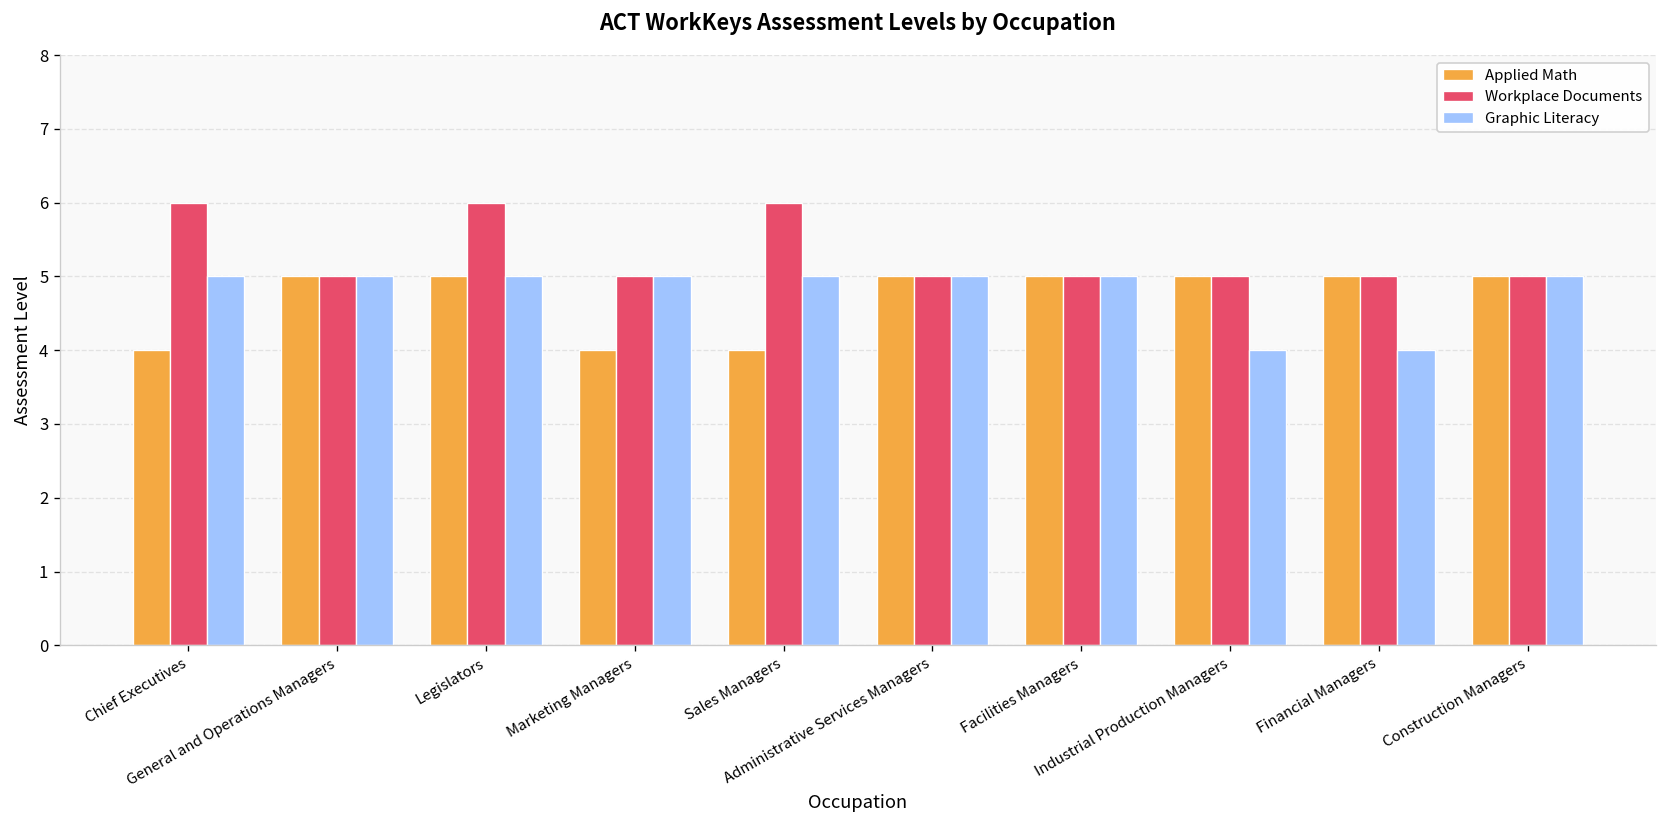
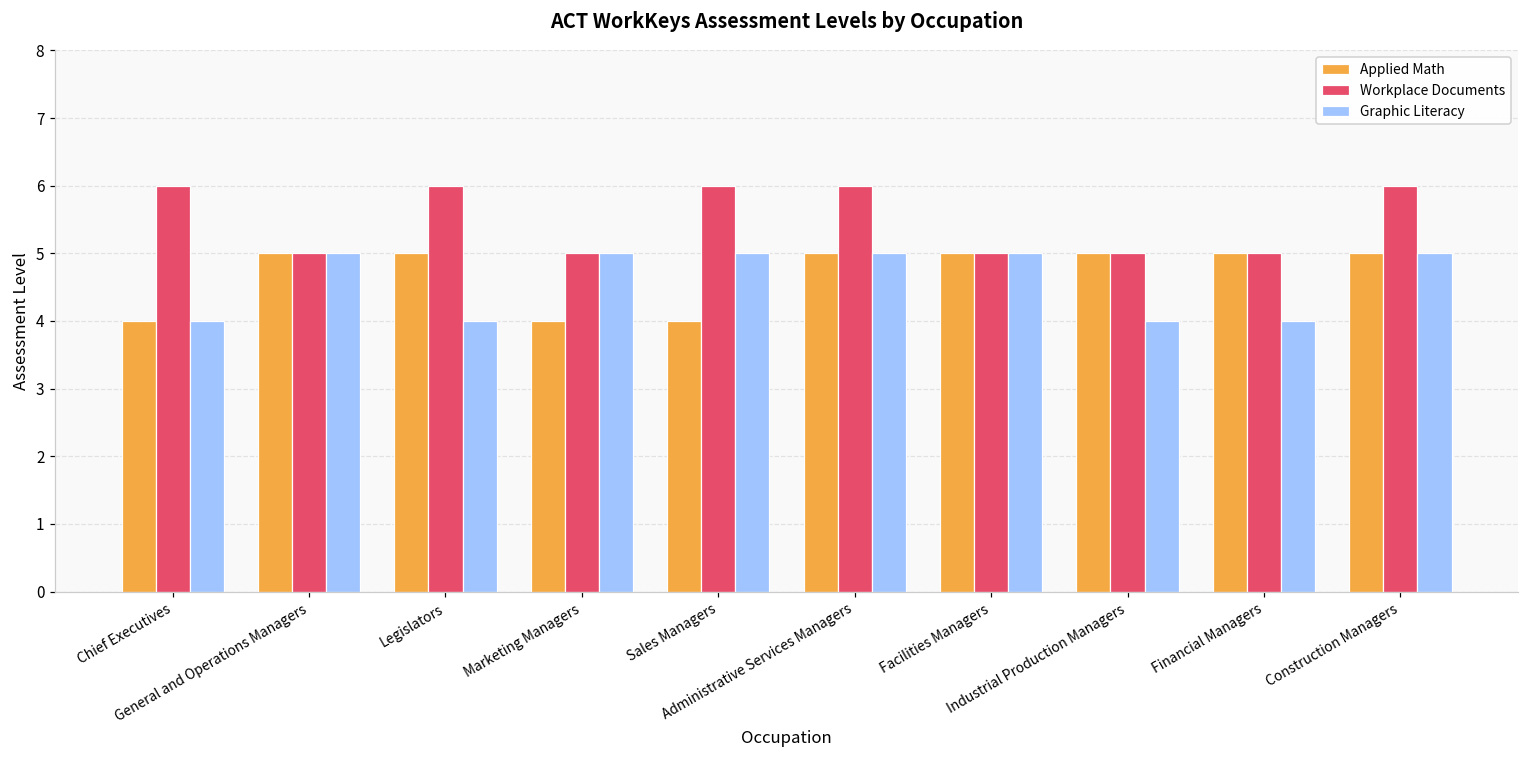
Graphic Literacy, Chief Executives: 5 -> 4
Graphic Literacy, Legislators: 5 -> 4
Workplace Documents, Administrative Services Managers: 5 -> 6
Workplace Documents, Construction Managers: 5 -> 6
